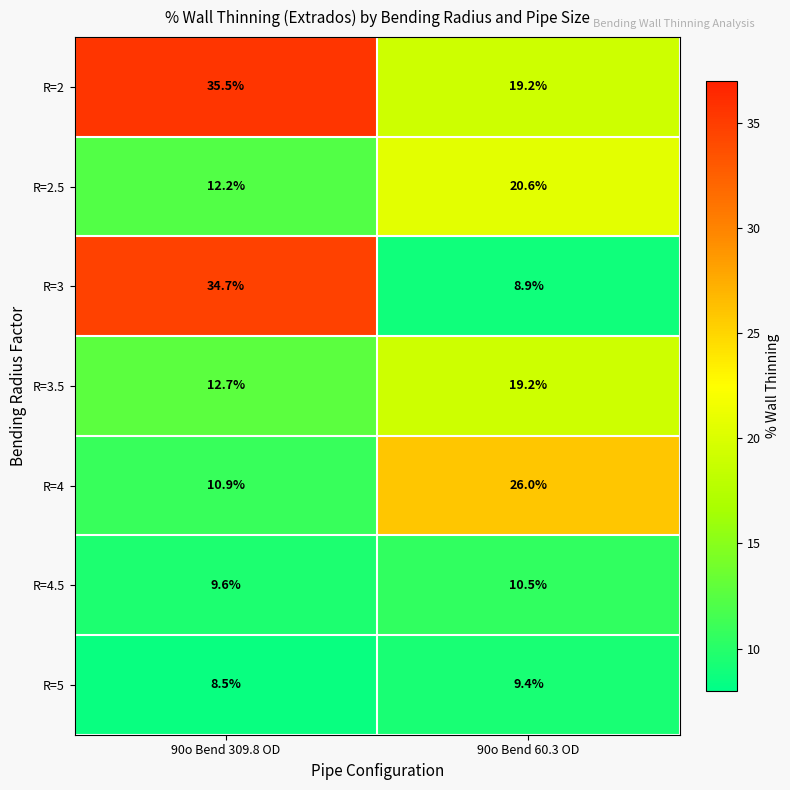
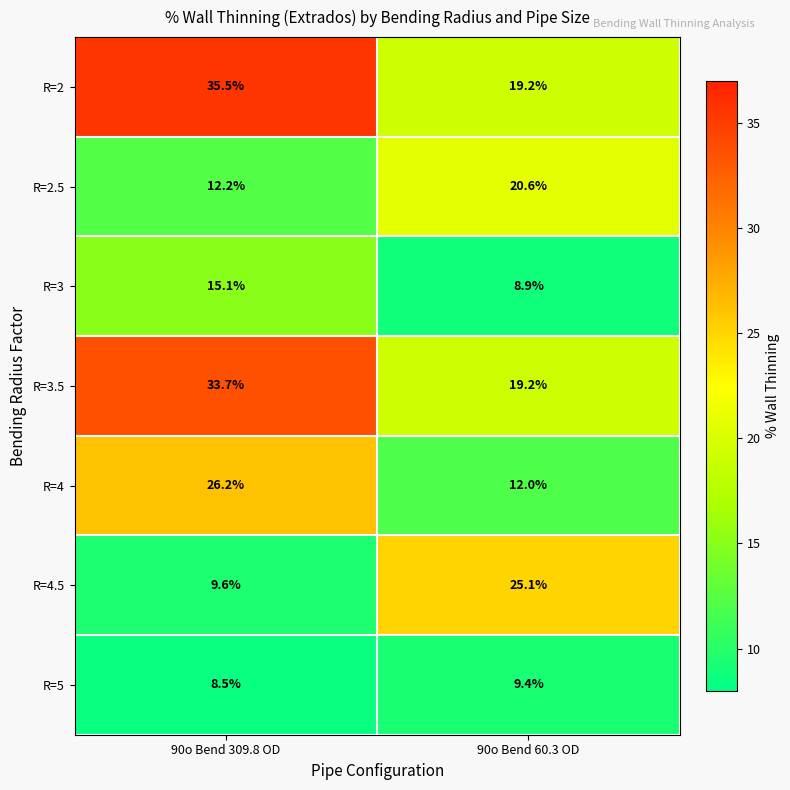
R=3, 90o Bend 309.8 OD: 34.7% -> 15.1%
R=3.5, 90o Bend 309.8 OD: 12.7% -> 33.7%
R=4, 90o Bend 309.8 OD: 10.9% -> 26.2%
R=4, 90o Bend 60.3 OD: 26.0% -> 12.0%
R=4.5, 90o Bend 60.3 OD: 10.5% -> 25.1%
